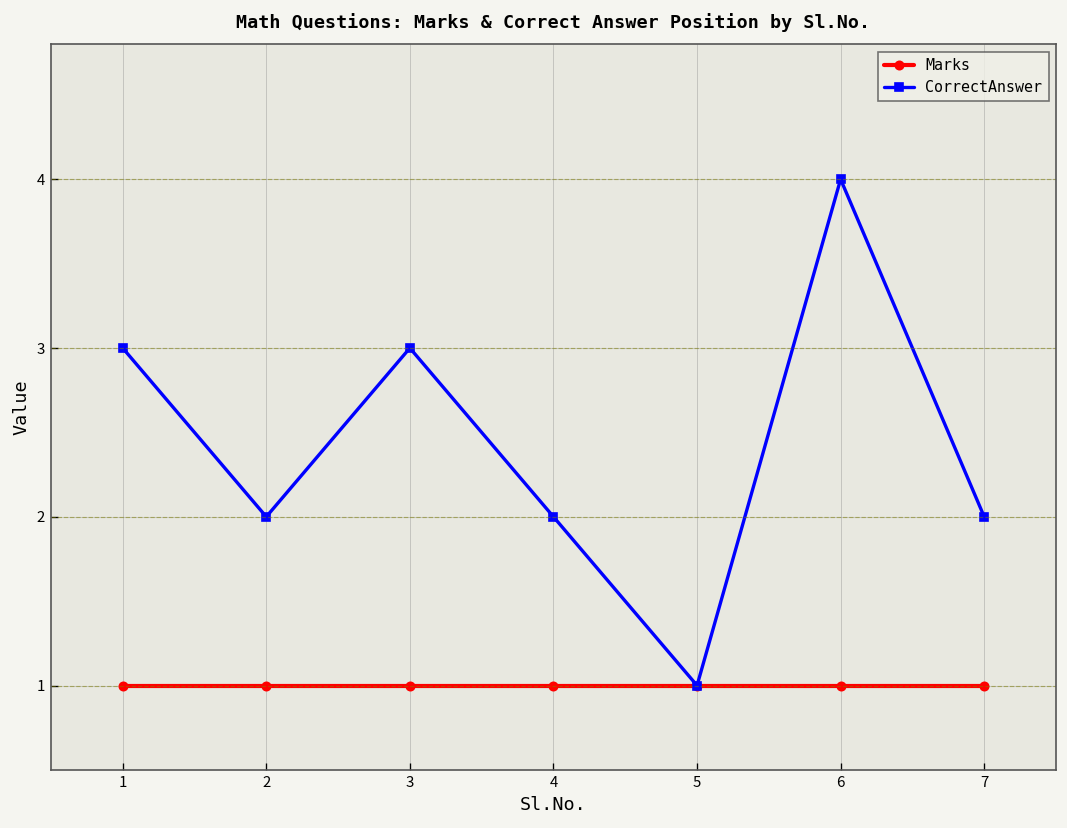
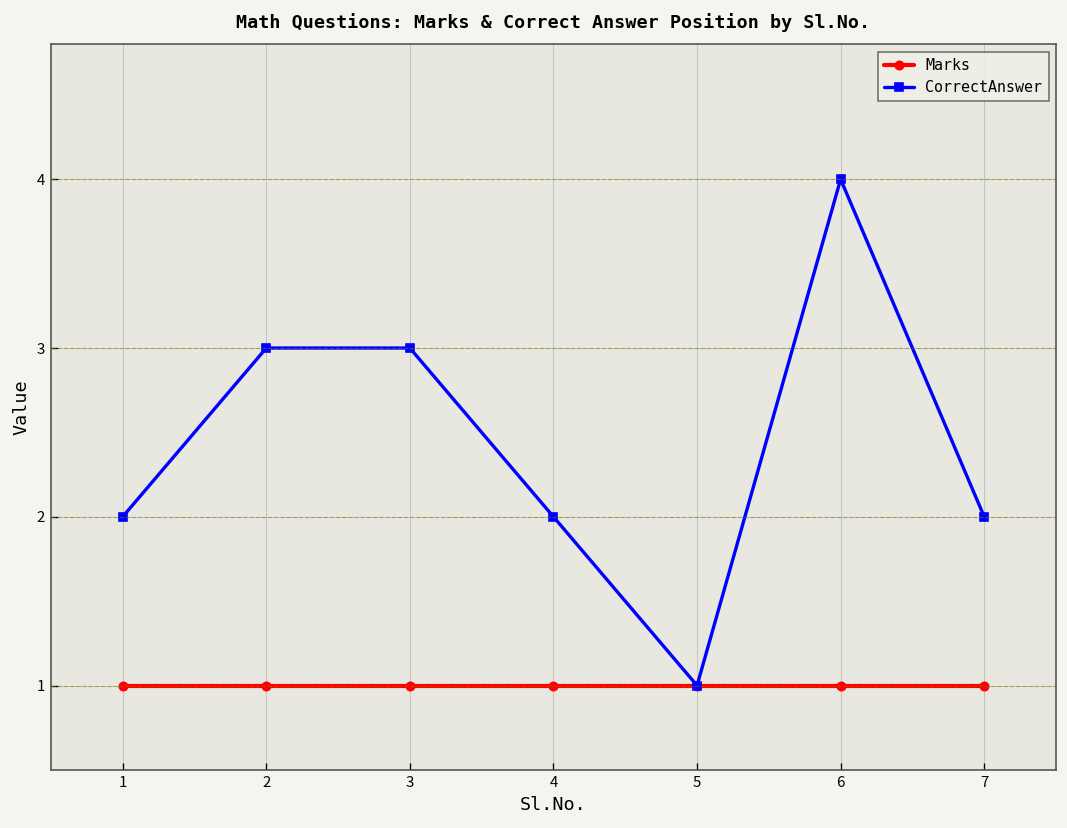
CorrectAnswer, 1: 3 -> 2
CorrectAnswer, 2: 2 -> 3
